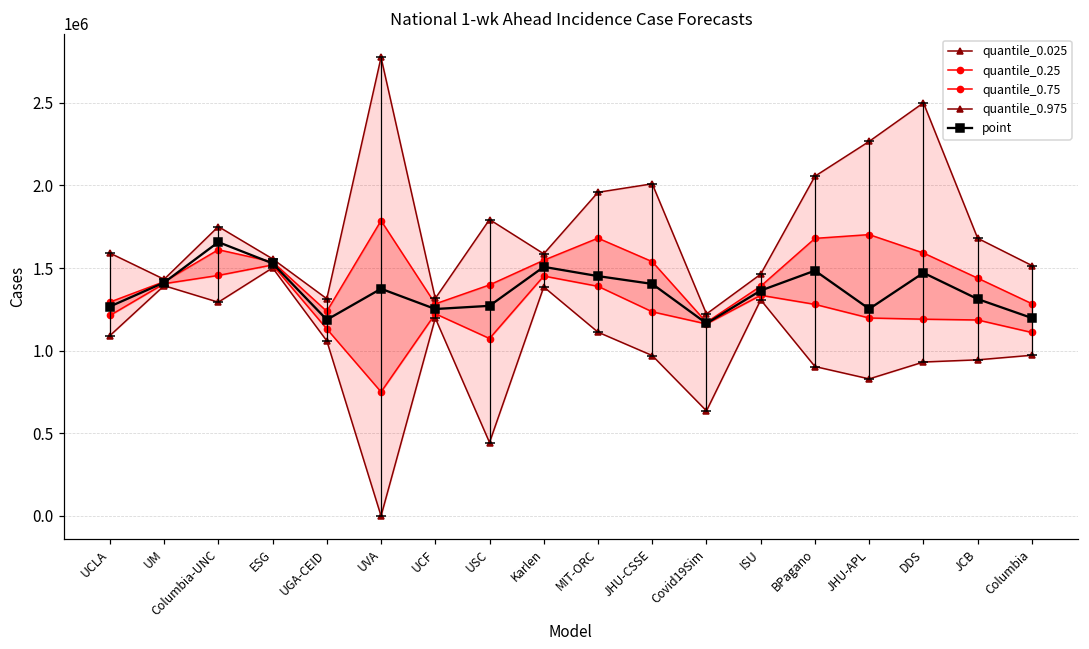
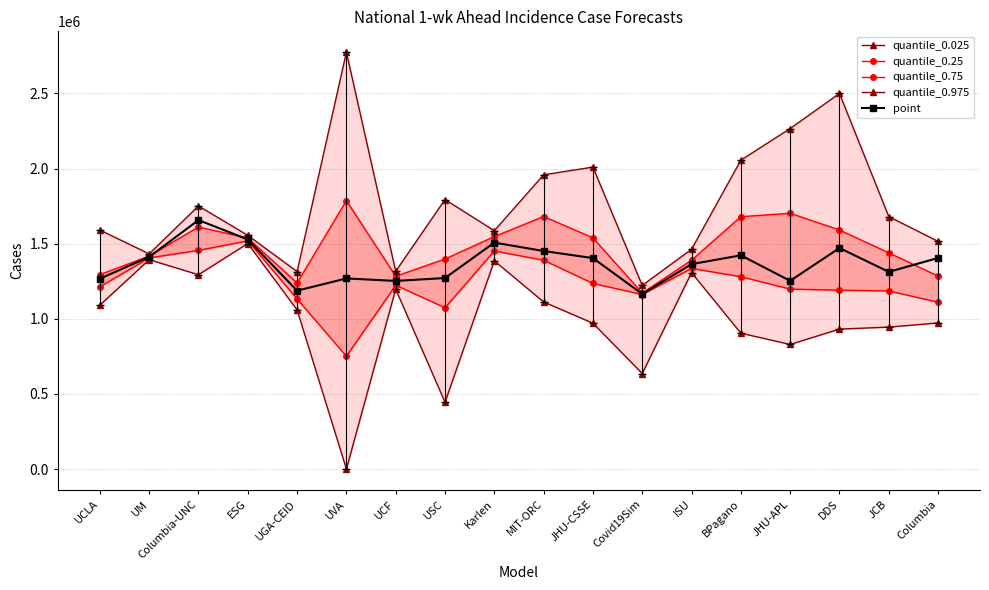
point, UVA: 1370000 -> 1270000
point, BPagano: 1480000 -> 1420000
point, Columbia: 1200000 -> 1410000
